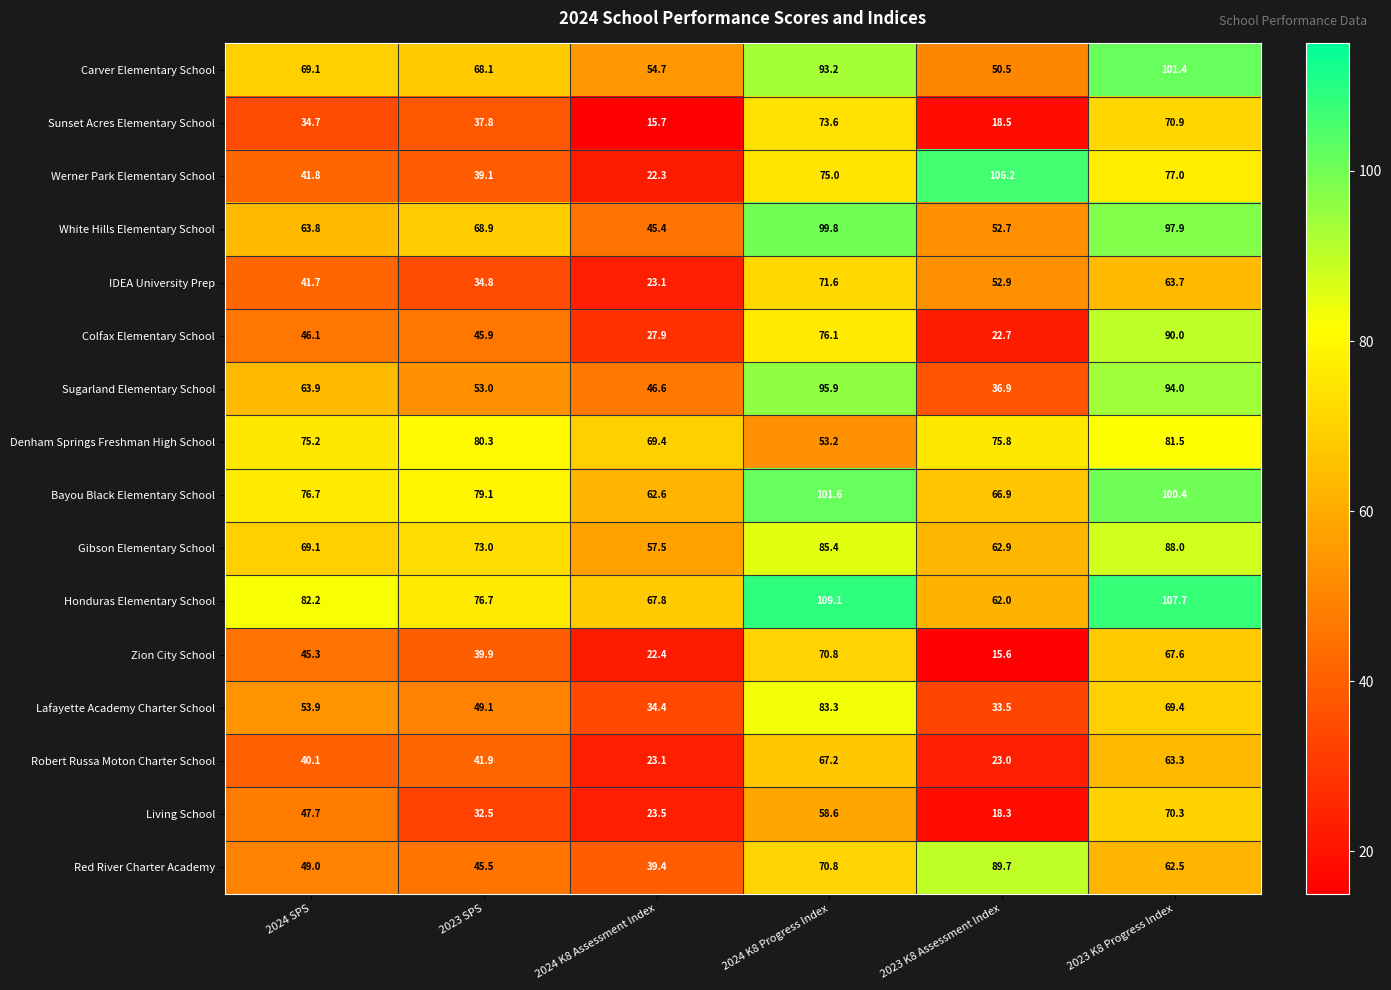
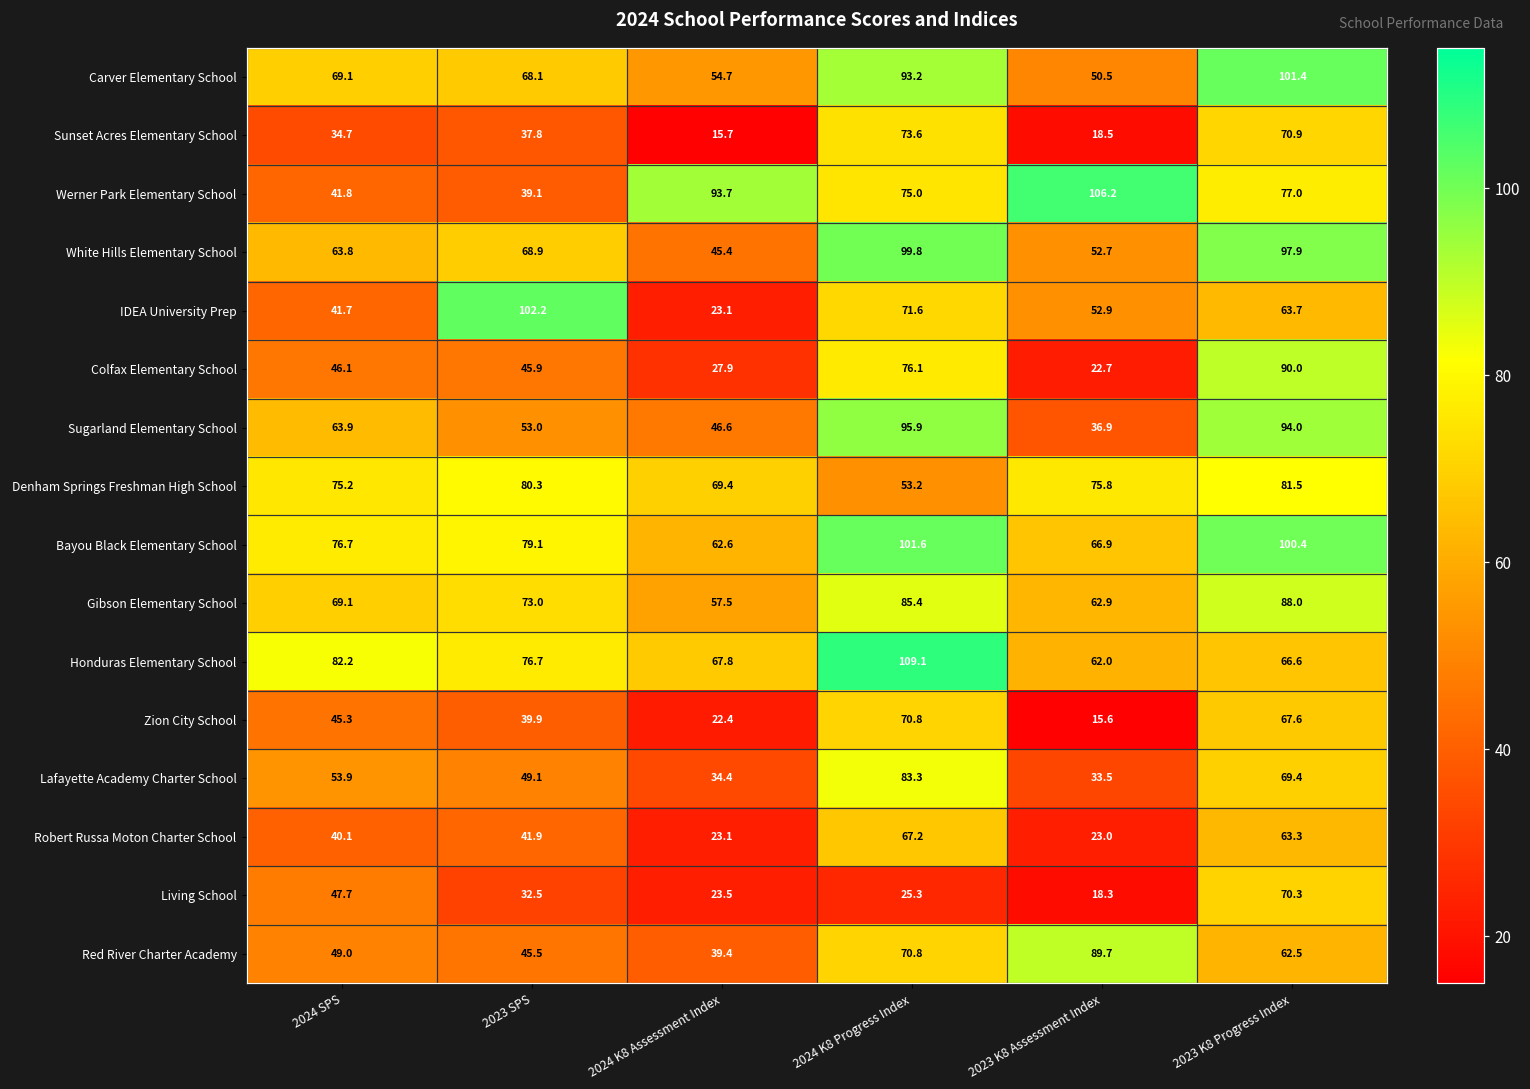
Werner Park Elementary School, 2024 K8 Assessment Index: 22.3 -> 93.7
IDEA University Prep, 2023 SPS: 34.8 -> 102.2
Honduras Elementary School, 2023 K8 Progress Index: 107.7 -> 66.6
Living School, 2024 K8 Progress Index: 58.6 -> 25.3
